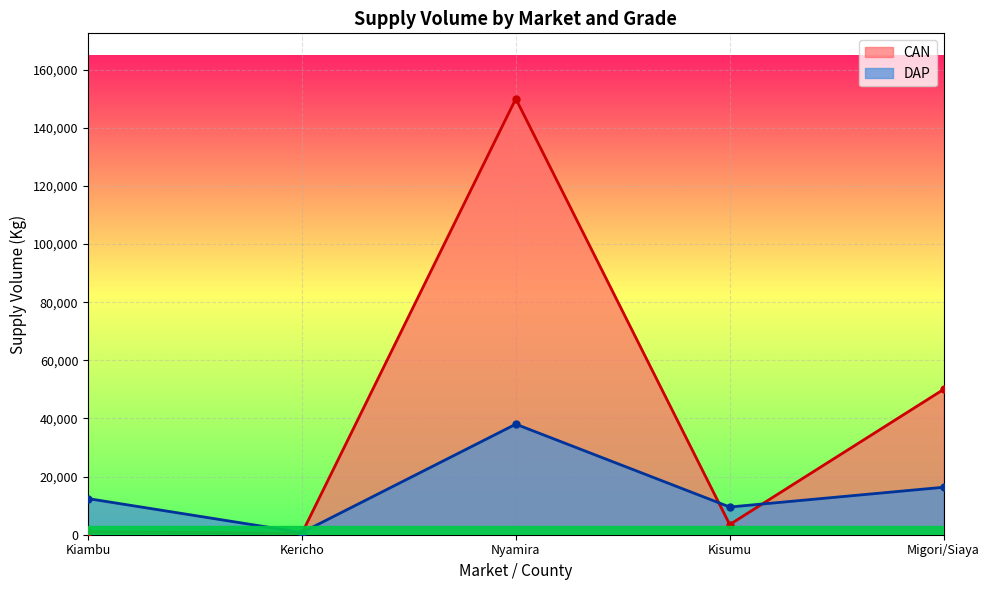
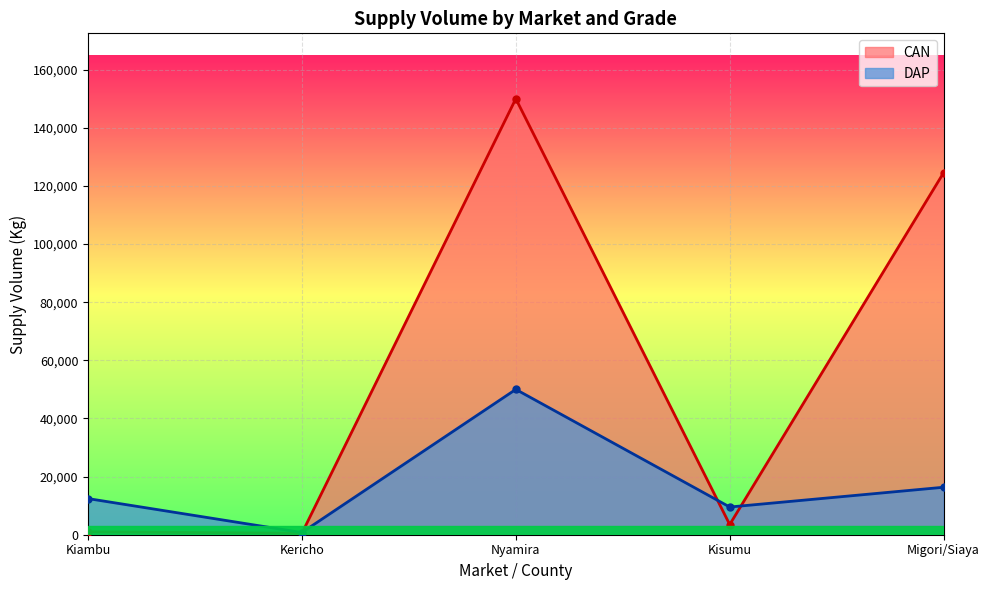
DAP, Nyamira: 38,000 -> 50,000
CAN, Migori/Siaya: 50,000 -> 125,000
